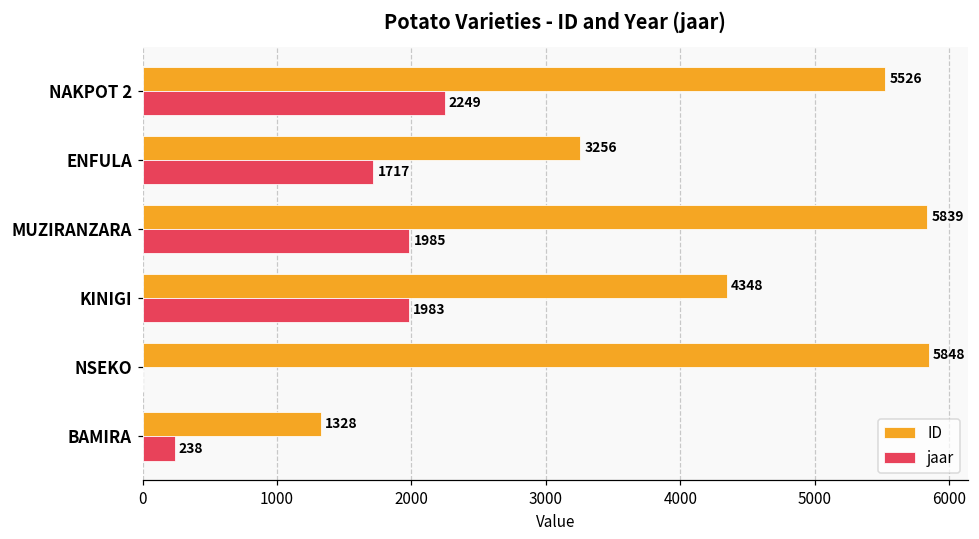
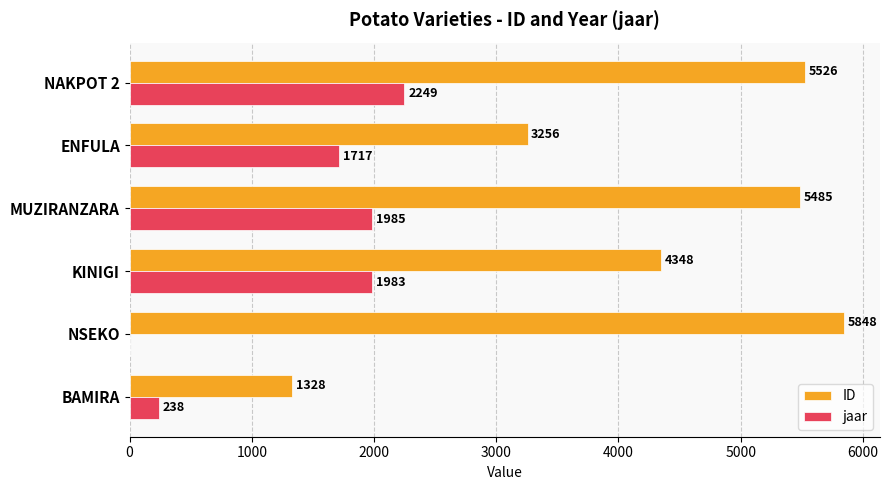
ID, MUZIRANZARA: 5839 -> 5485
